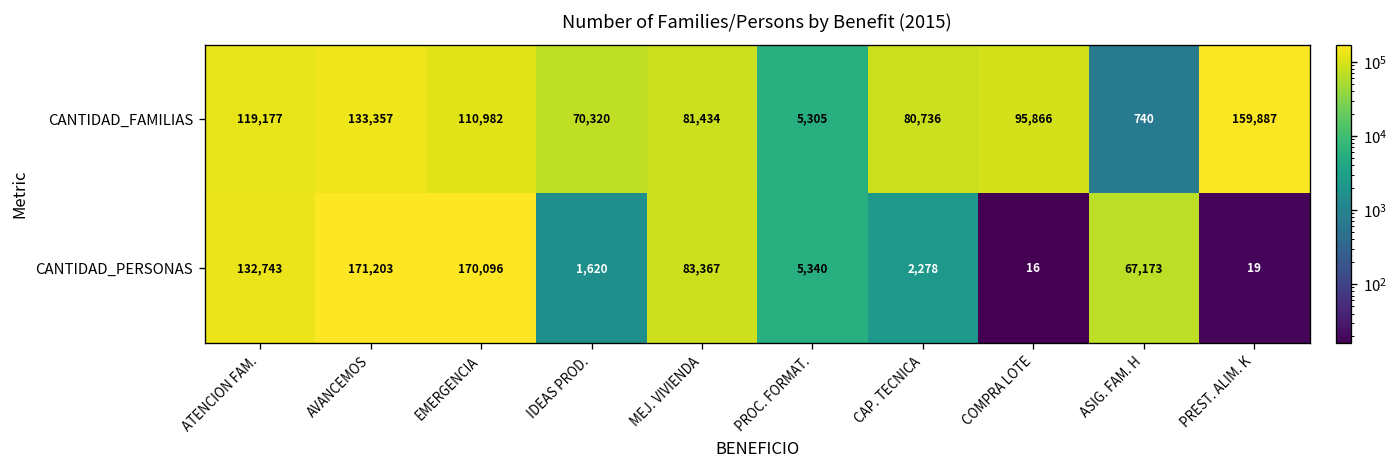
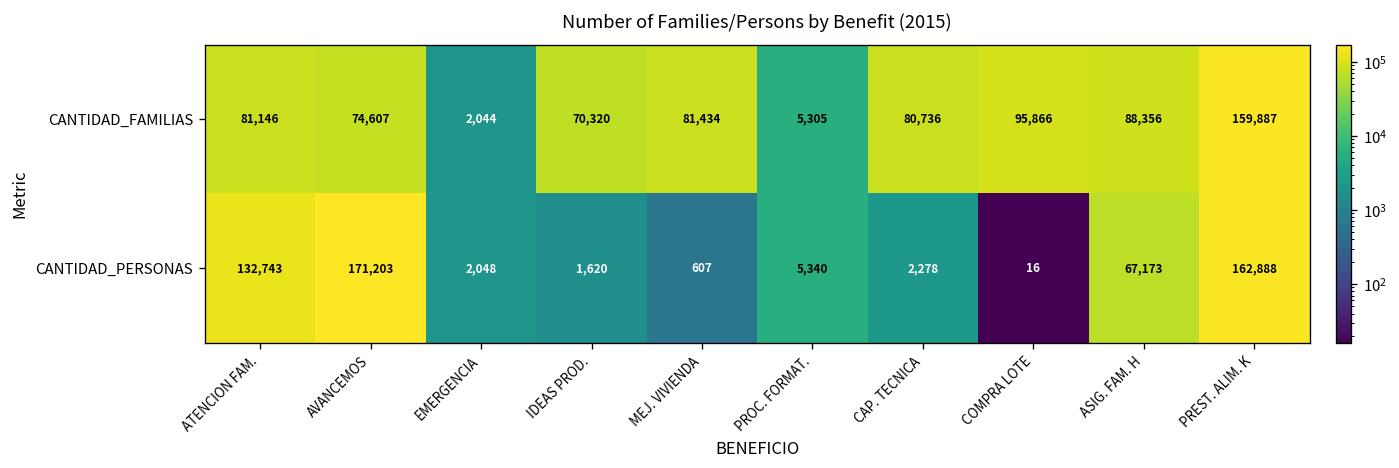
CANTIDAD_FAMILIAS, ATENCION FAM.: 119,177 -> 81,146
CANTIDAD_FAMILIAS, AVANCEMOS: 133,357 -> 74,607
CANTIDAD_FAMILIAS, EMERGENCIA: 110,982 -> 2,044
CANTIDAD_FAMILIAS, ASIG. FAM. H: 740 -> 88,356
CANTIDAD_PERSONAS, EMERGENCIA: 170,096 -> 2,048
CANTIDAD_PERSONAS, MEJ. VIVIENDA: 83,367 -> 607
CANTIDAD_PERSONAS, PREST. ALIM. K: 19 -> 162,888
